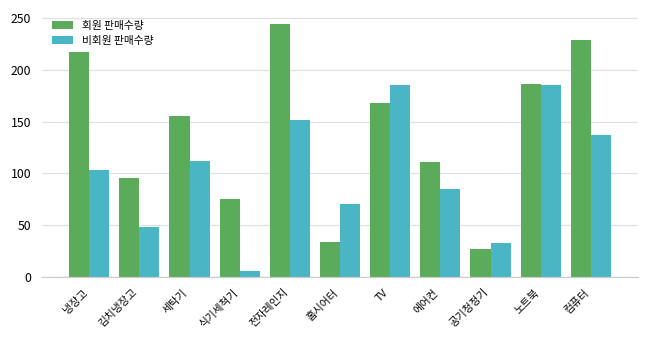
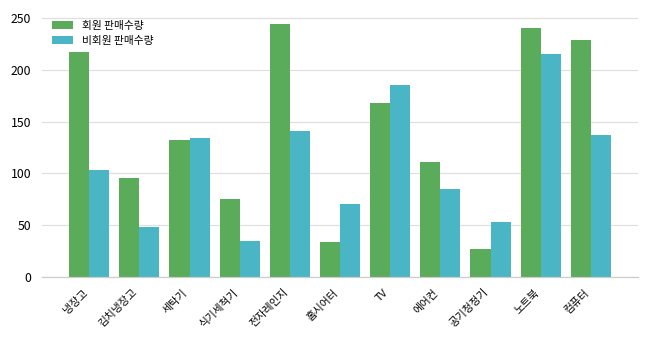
회원 판매수량, 세탁기: 160 -> 130
비회원 판매수량, 세탁기: 110 -> 130
비회원 판매수량, 식기세척기: 10 -> 30
비회원 판매수량, 전자레인지: 150 -> 140
비회원 판매수량, 공기청정기: 30 -> 50
회원 판매수량, 노트북: 190 -> 240
비회원 판매수량, 노트북: 190 -> 220
